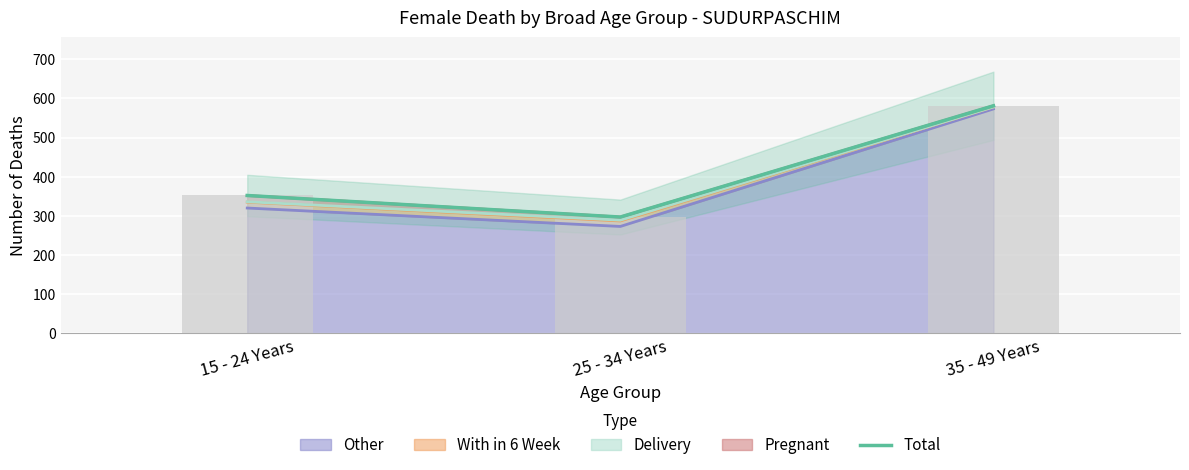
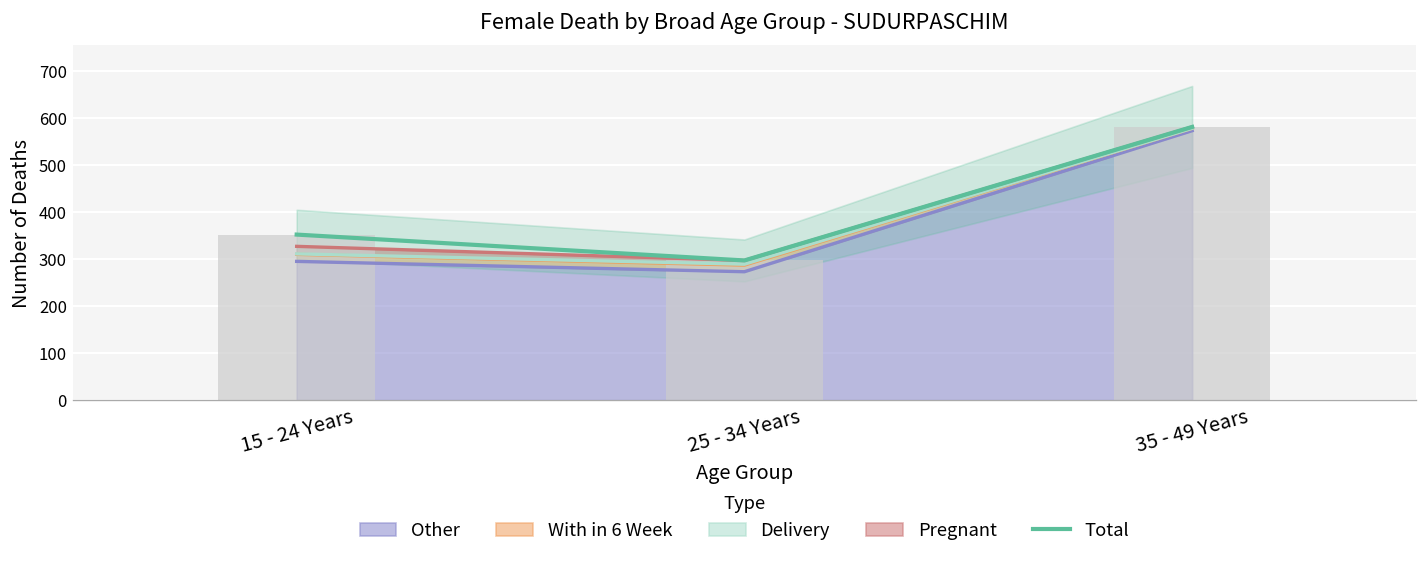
Other, 15 - 24 Years: 320 -> 300
